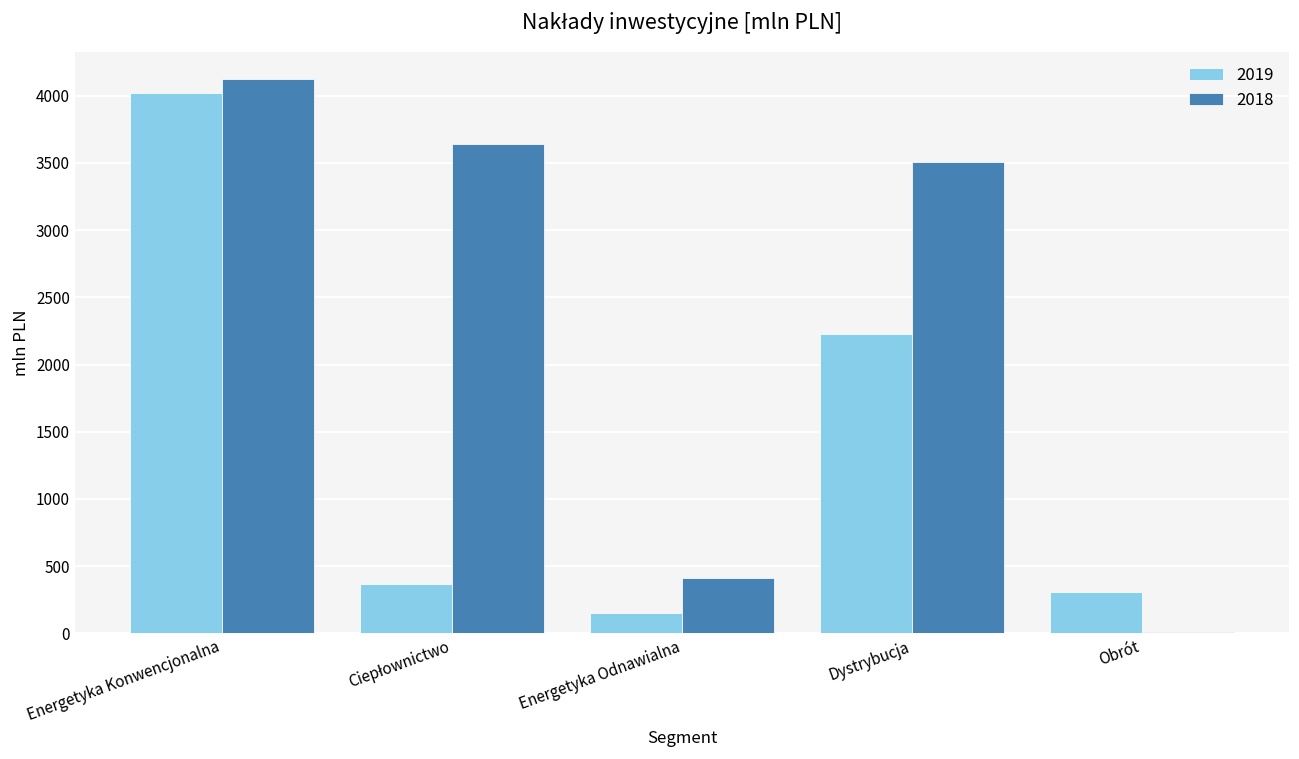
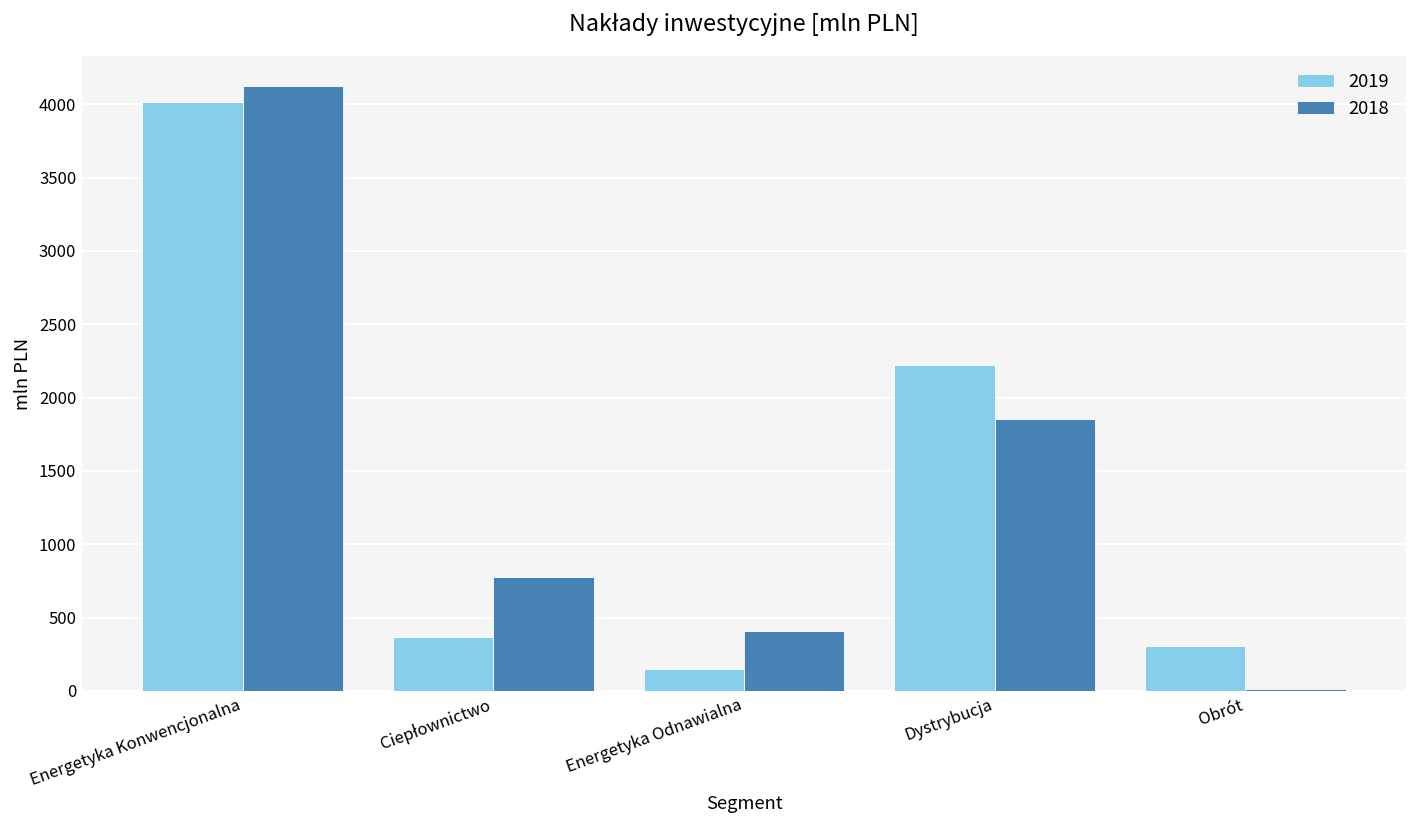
2018, Ciepłownictwo: 3640 -> 780
2018, Dystrybucja: 3510 -> 1850
